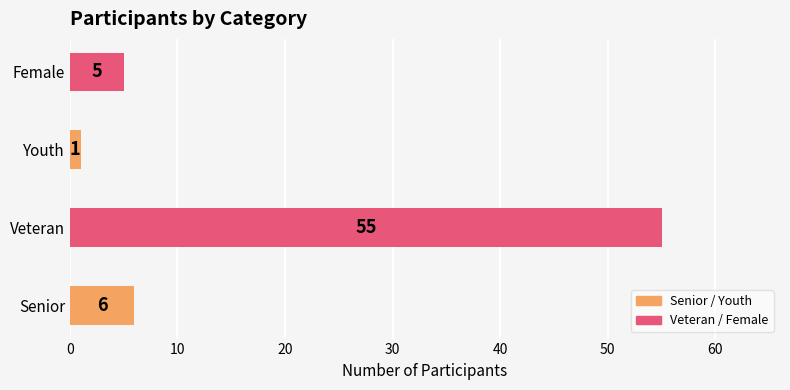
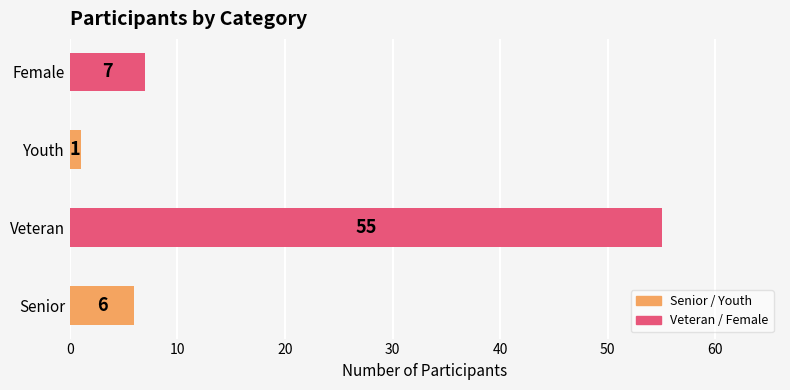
Female: 5 -> 7
